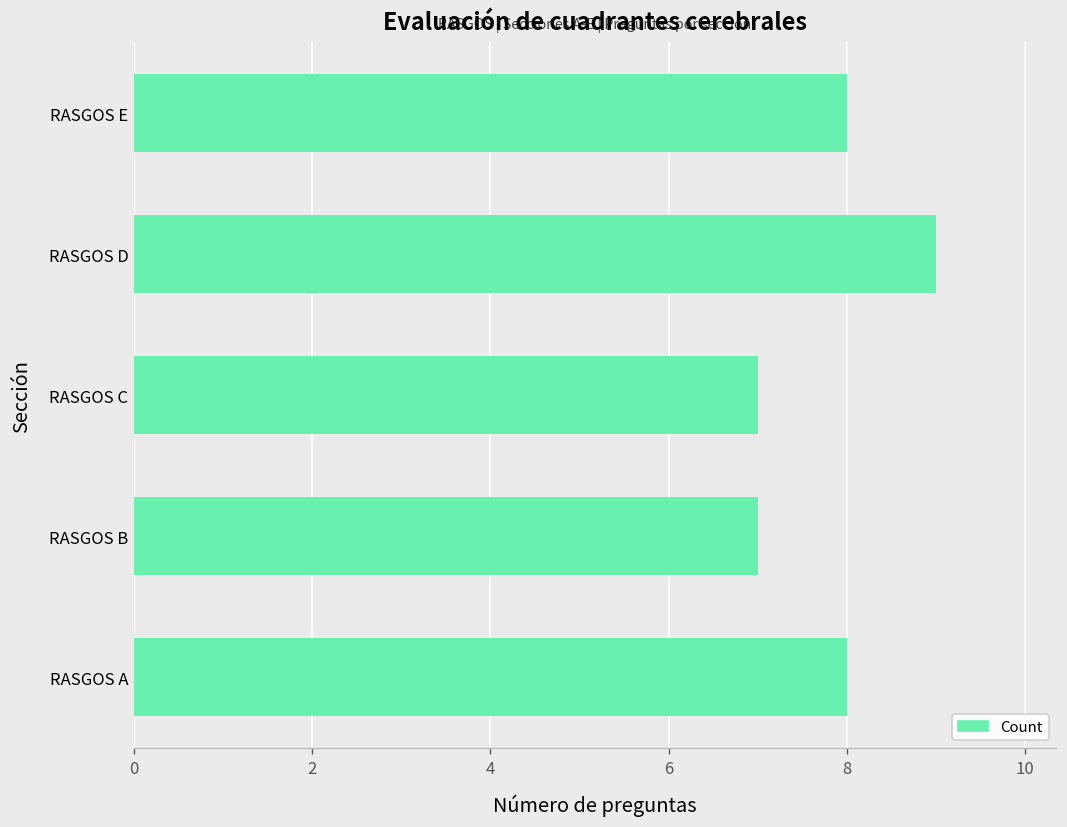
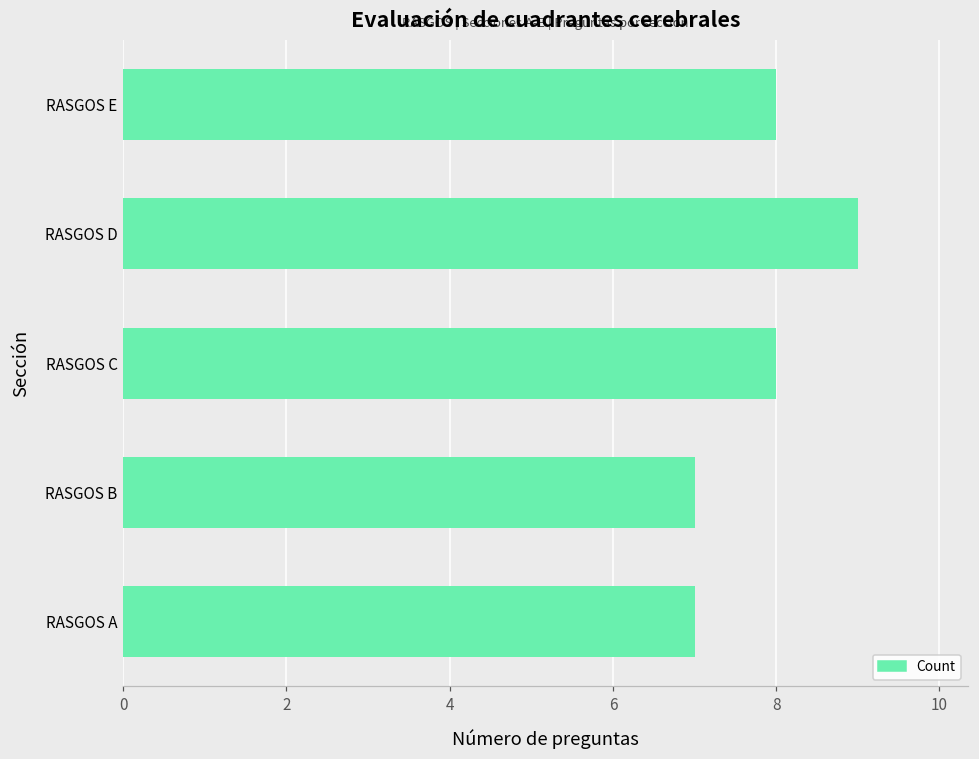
RASGOS C: 7 -> 8
RASGOS A: 8 -> 7
